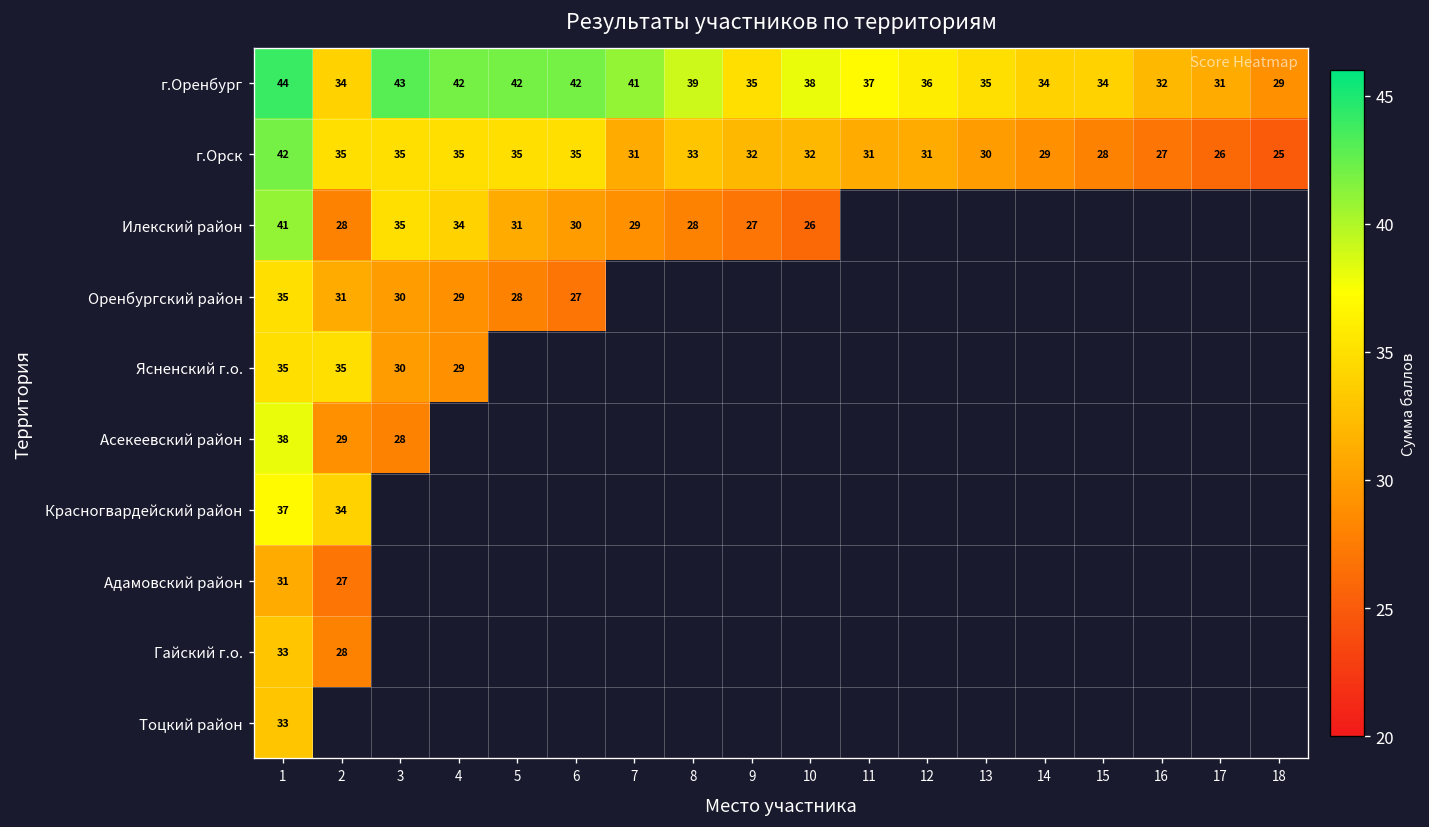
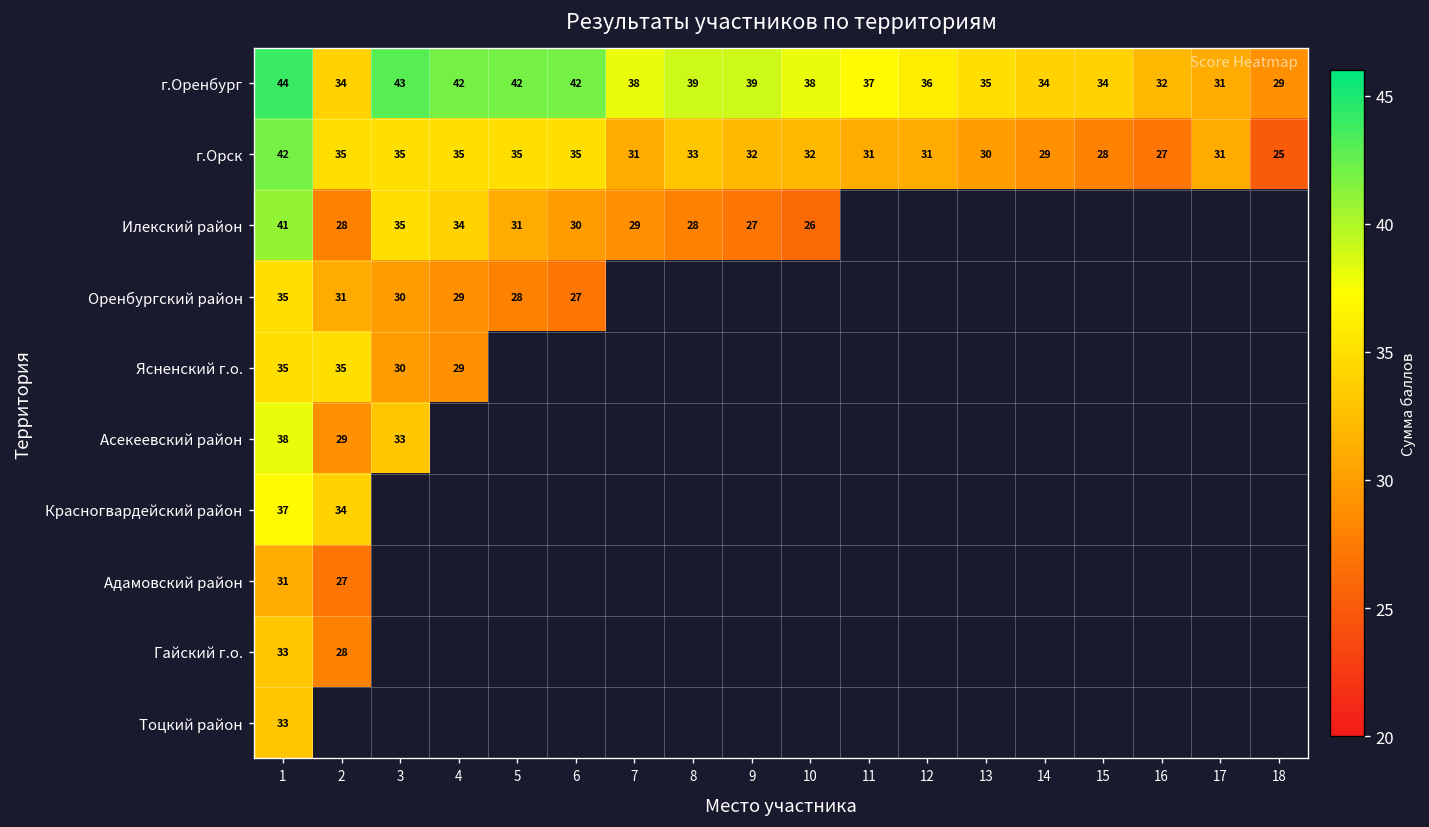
г.Оренбург, 7: 41 -> 38
г.Оренбург, 9: 35 -> 39
г.Орск, 17: 26 -> 31
Асекеевский район, 3: 28 -> 33
